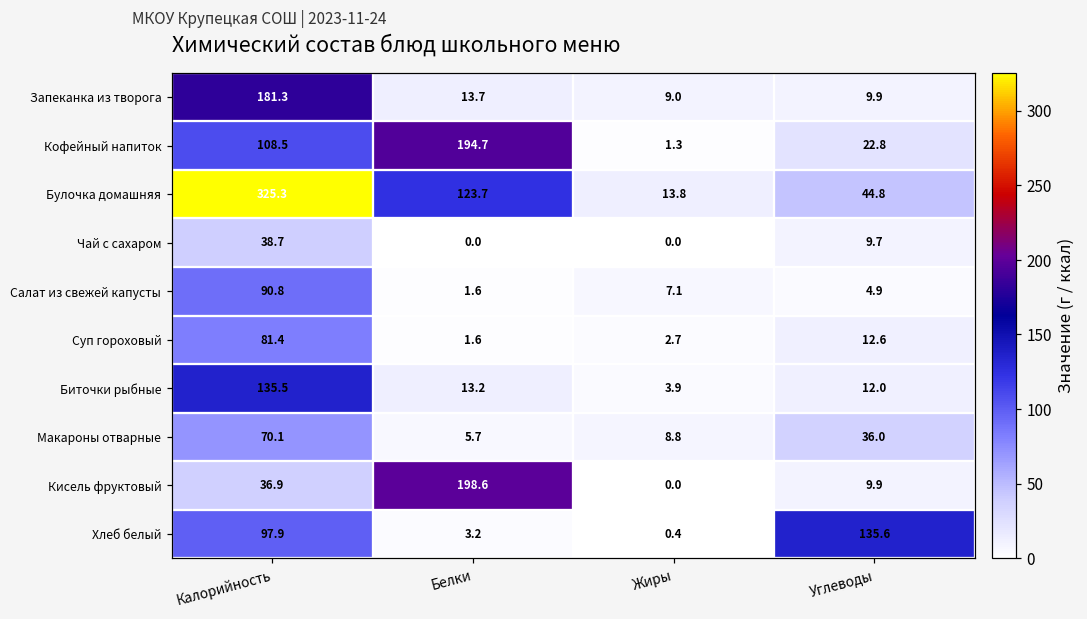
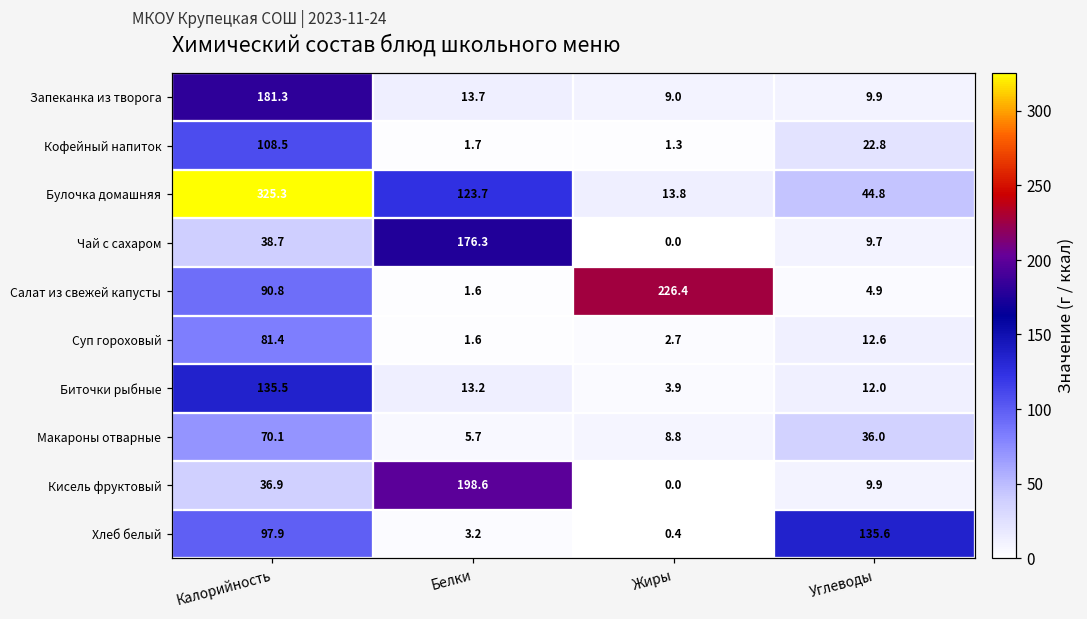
Кофейный напиток, Белки: 194.7 -> 1.7
Чай с сахаром, Белки: 0.0 -> 176.3
Салат из свежей капусты, Жиры: 7.1 -> 226.4
